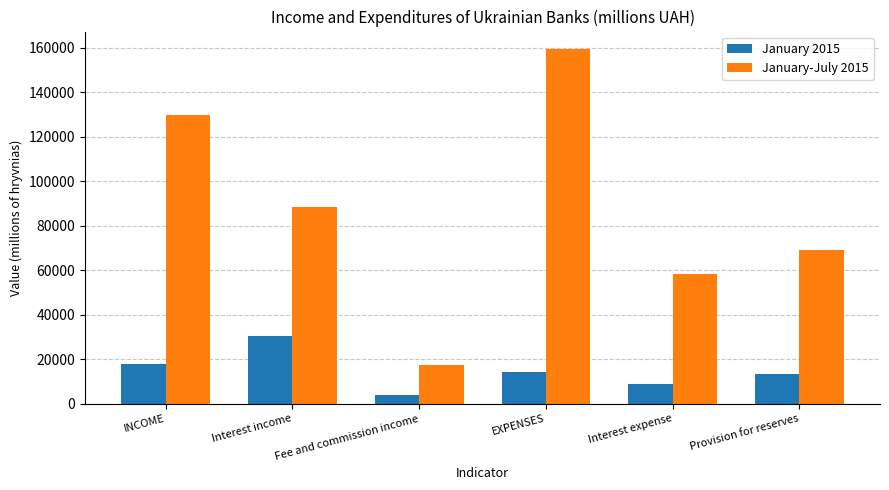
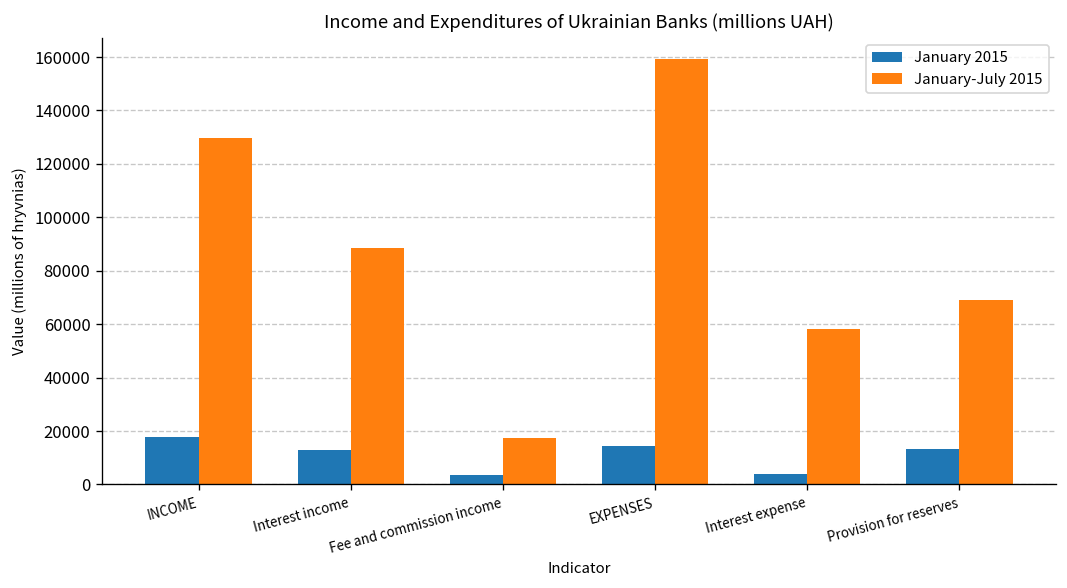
January 2015, Interest income: 30000 -> 13000
January 2015, Interest expense: 9000 -> 4000
